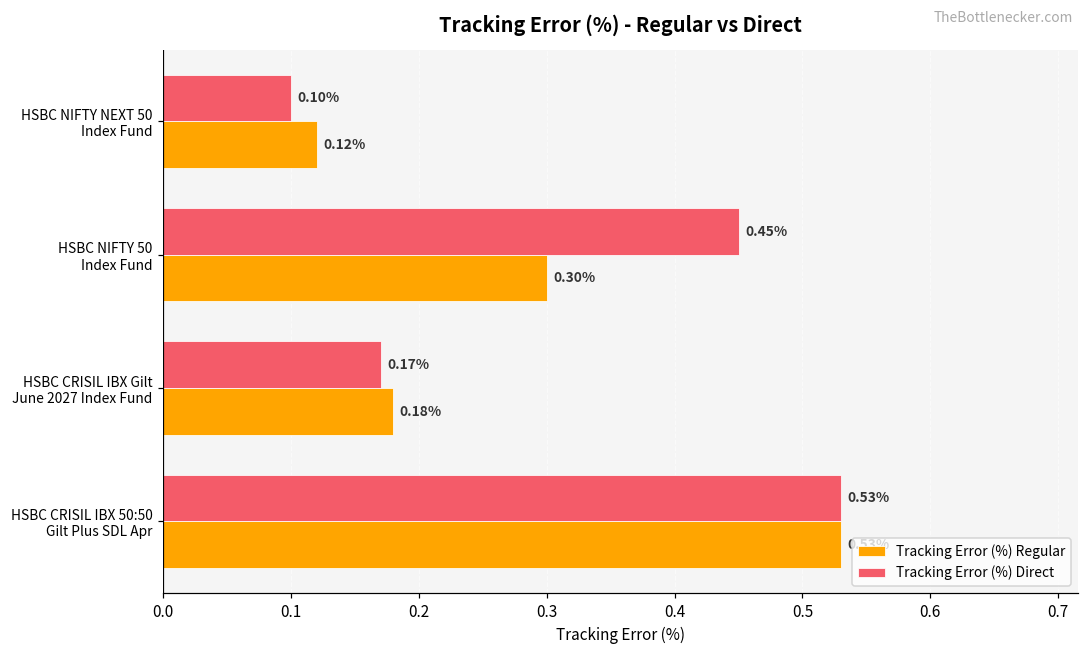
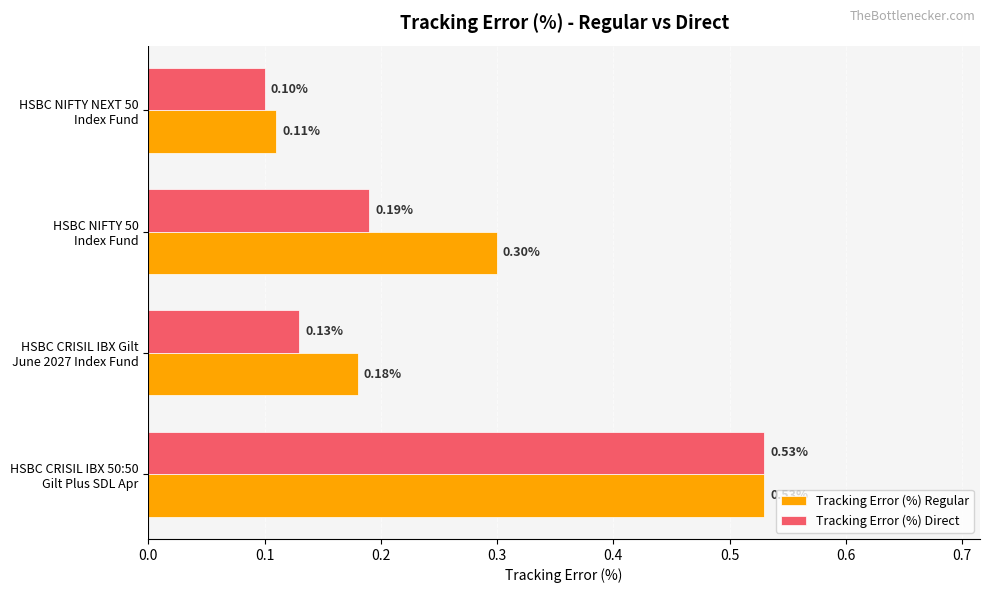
Tracking Error (%) Regular, HSBC NIFTY NEXT 50 Index Fund: 0.12% -> 0.11%
Tracking Error (%) Direct, HSBC NIFTY 50 Index Fund: 0.45% -> 0.19%
Tracking Error (%) Direct, HSBC CRISIL IBX Gilt June 2027 Index Fund: 0.17% -> 0.13%
